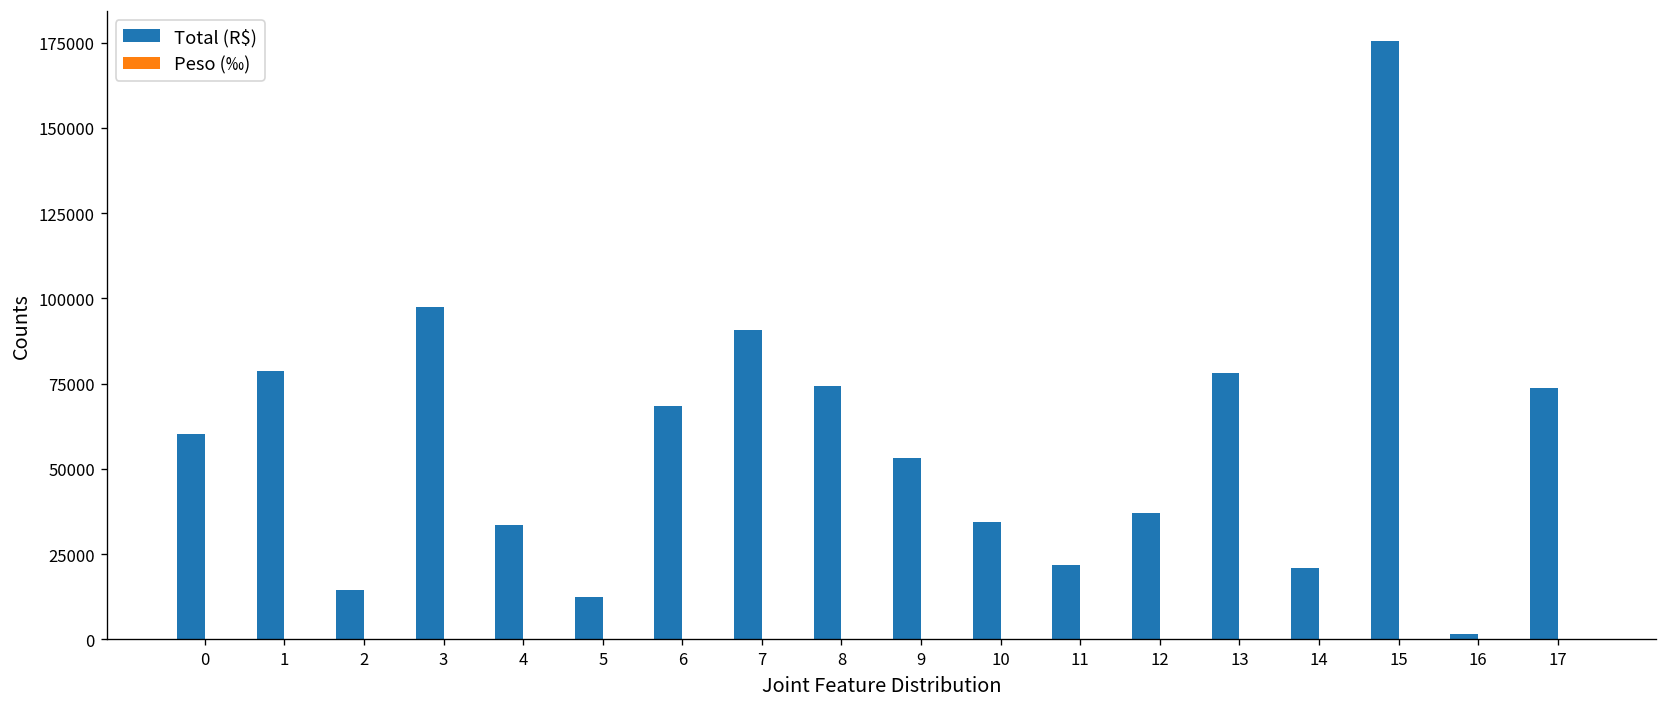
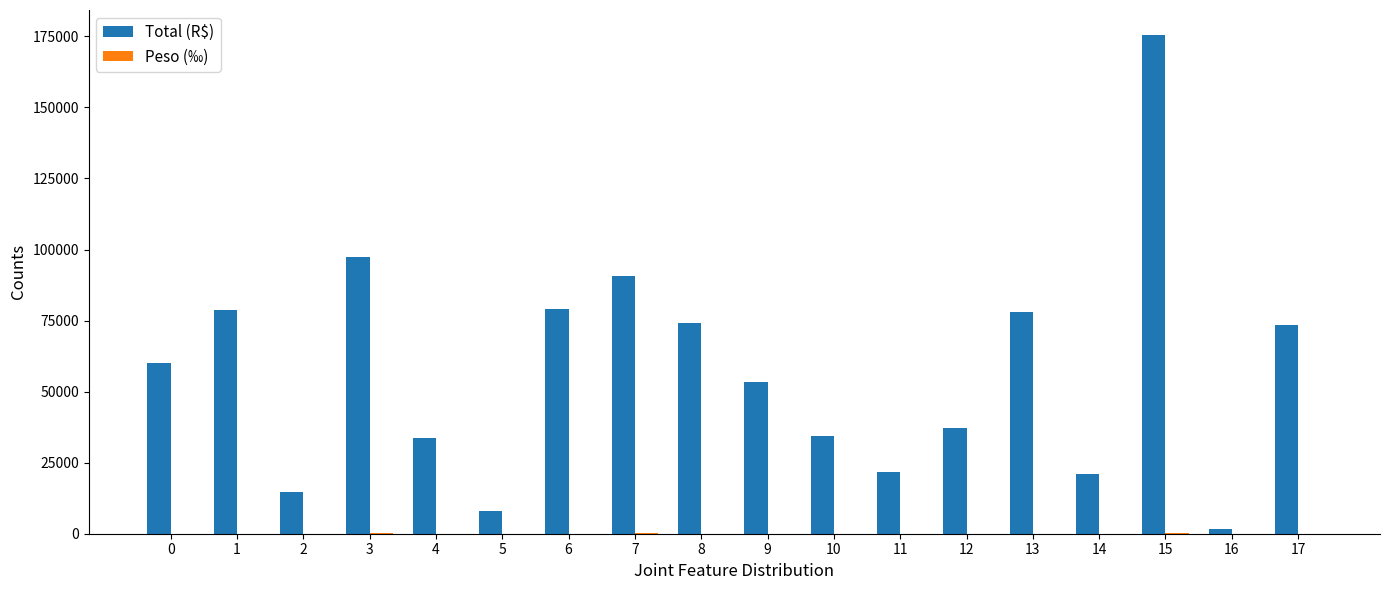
Total (R$), 5: 12000 -> 8000
Total (R$), 6: 69000 -> 79000
